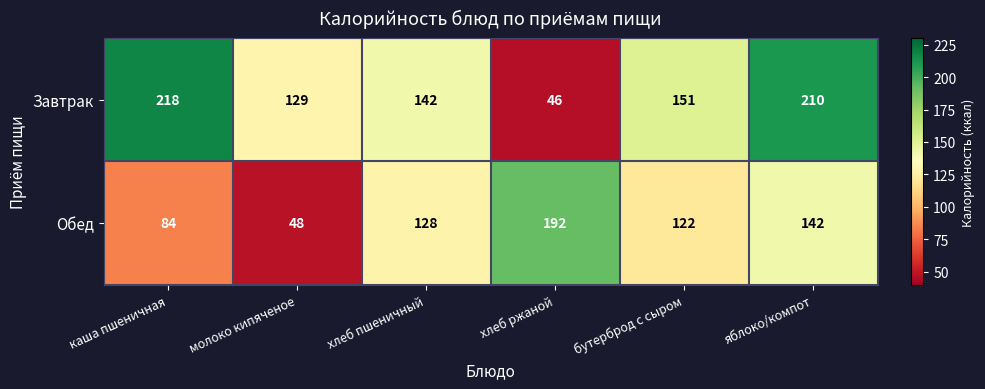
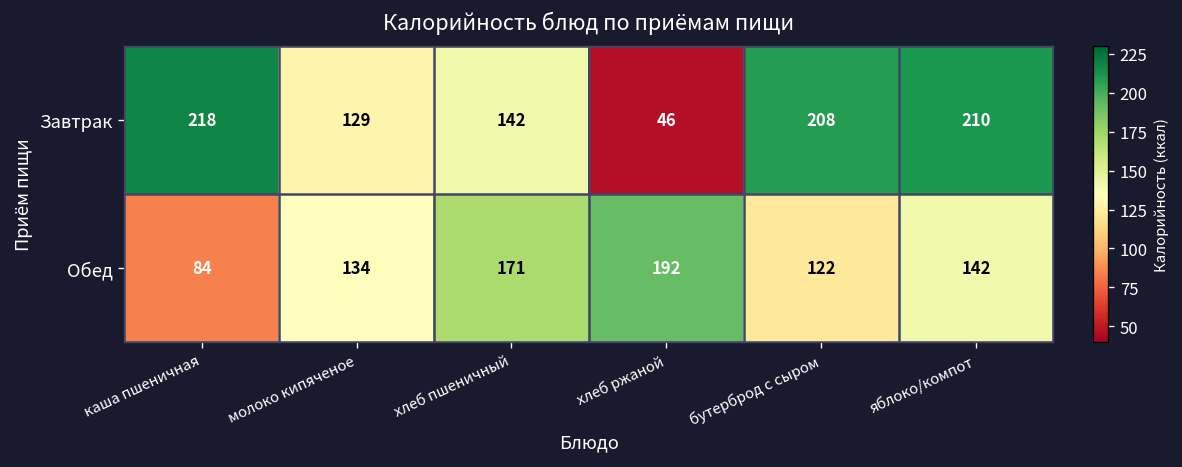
Завтрак, бутерброд с сыром: 151 -> 208
Обед, молоко кипяченое: 48 -> 134
Обед, хлеб пшеничный: 128 -> 171
